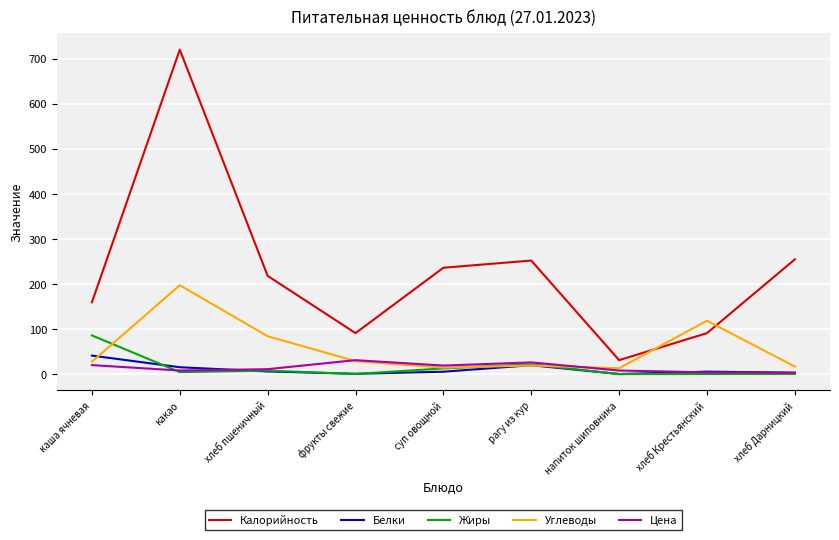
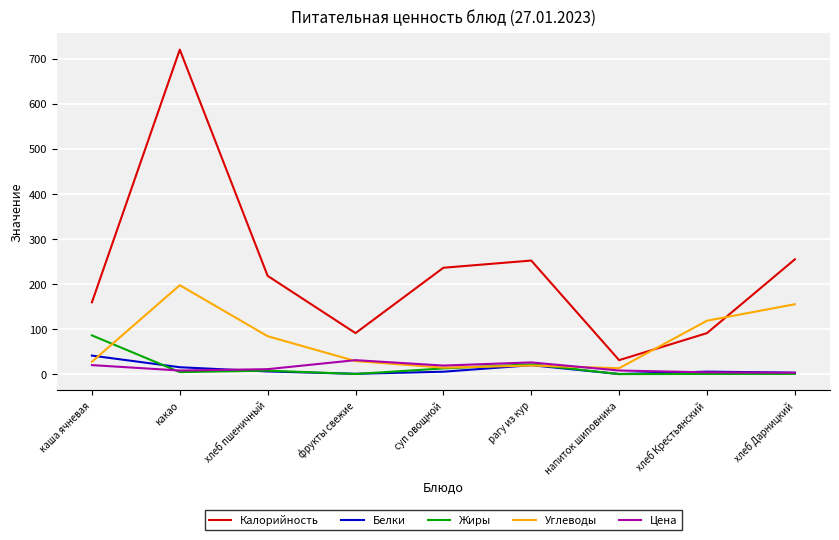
Углеводы, хлеб Дарницкий: 20 -> 160
